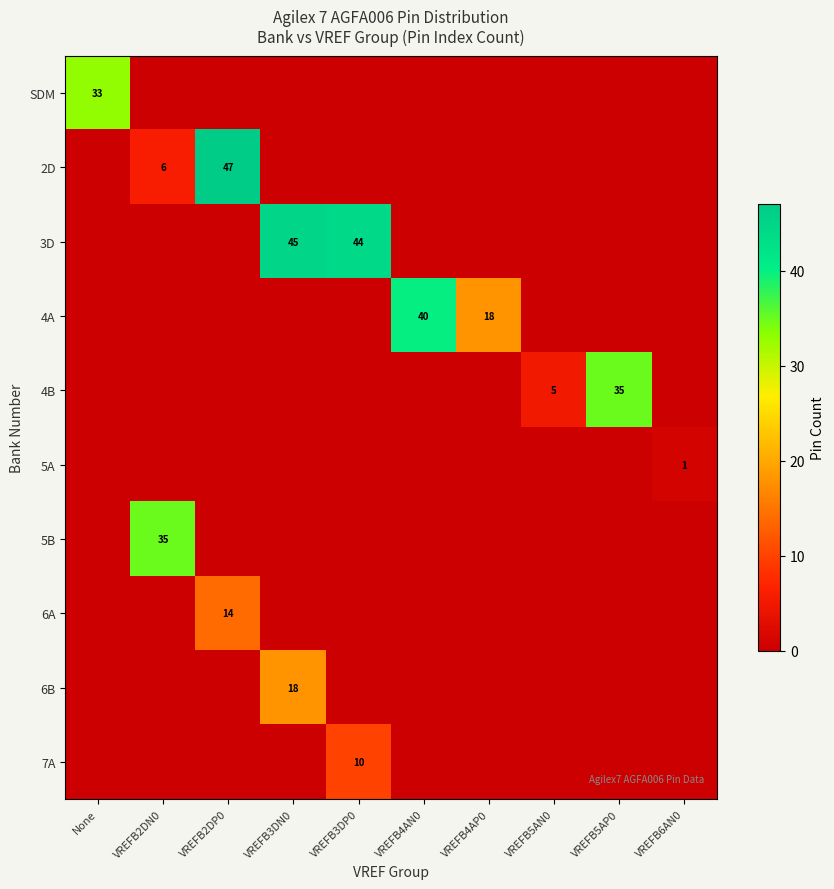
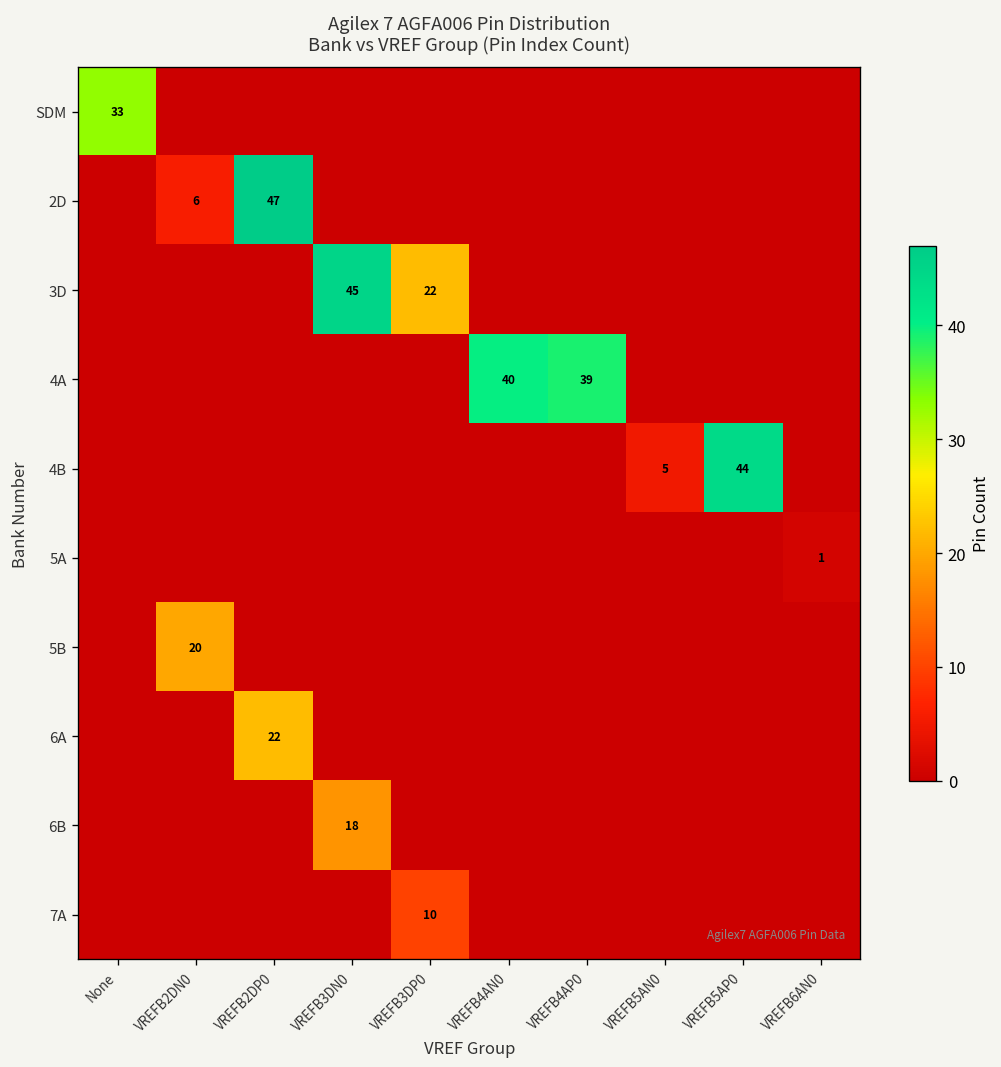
3D, VREFB3DP0: 44 -> 22
4A, VREFB4AP0: 18 -> 39
4B, VREFB5AP0: 35 -> 44
5B, VREFB2DN0: 35 -> 20
6A, VREFB2DP0: 14 -> 22
